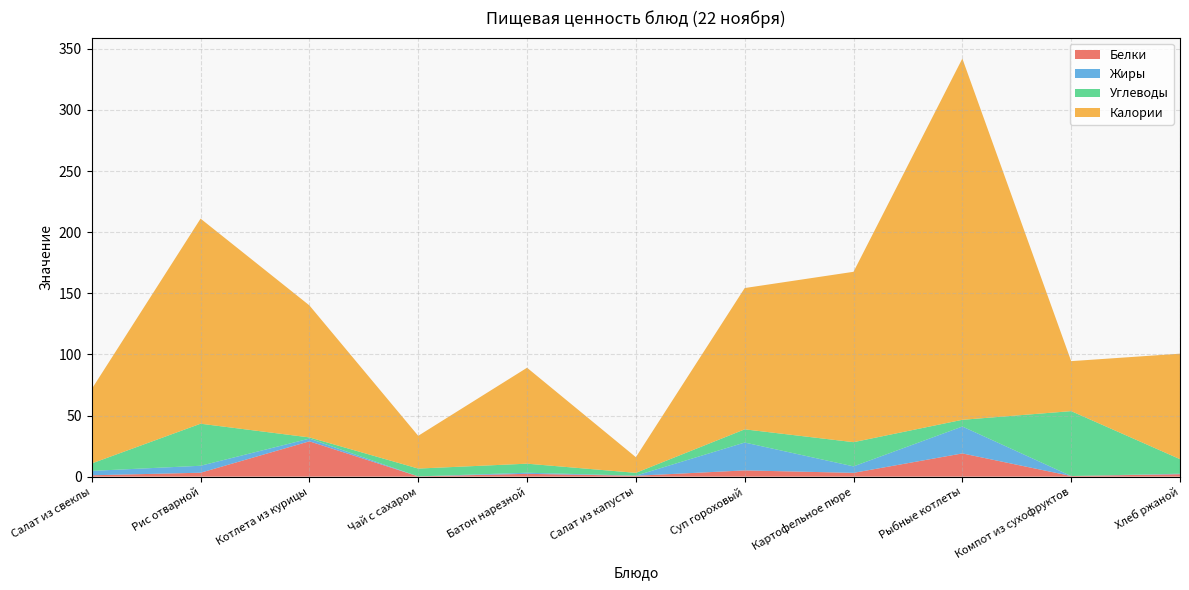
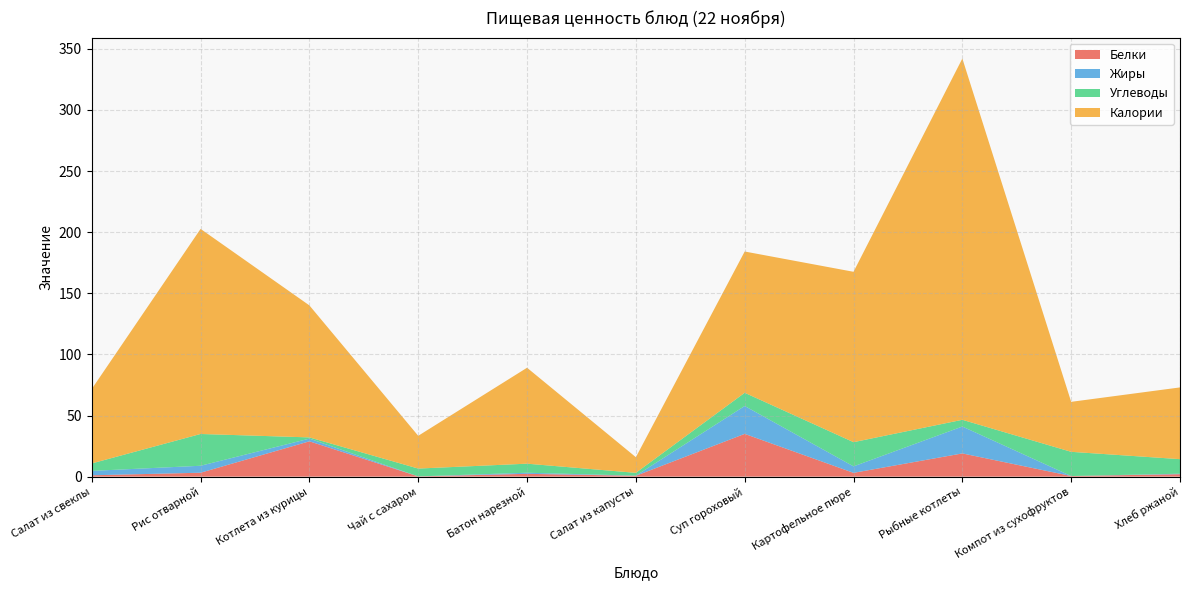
Углеводы, Рис отварной: 34 -> 26
Белки, Суп гороховый: 5 -> 35
Углеводы, Компот из сухофруктов: 53 -> 20
Калории, Хлеб ржаной: 86 -> 59
